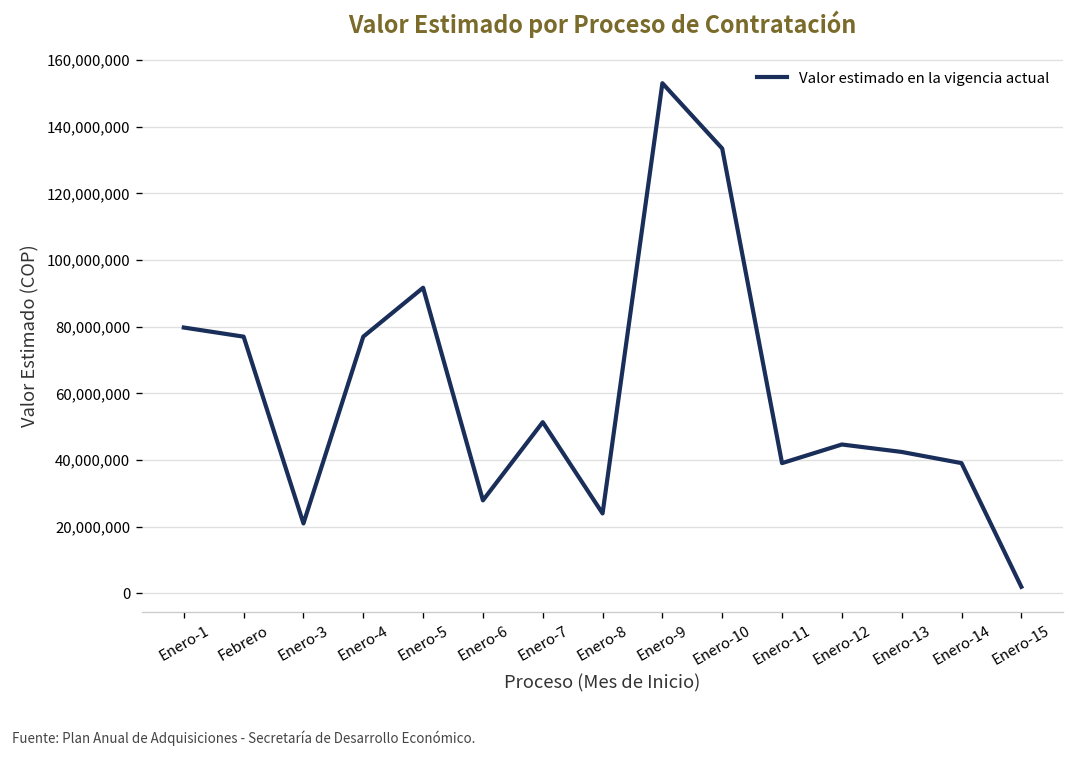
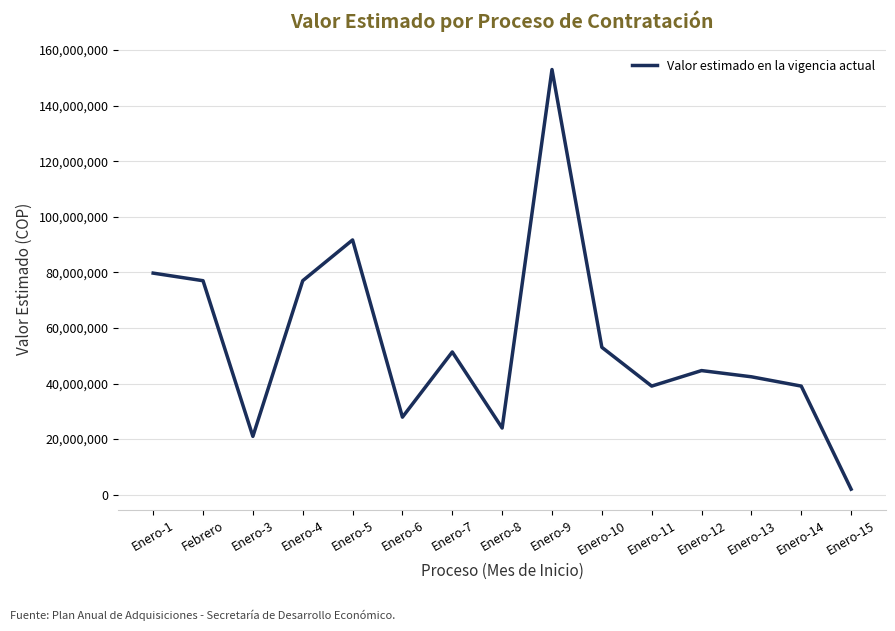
Enero-10: 133,000,000 -> 53,000,000
